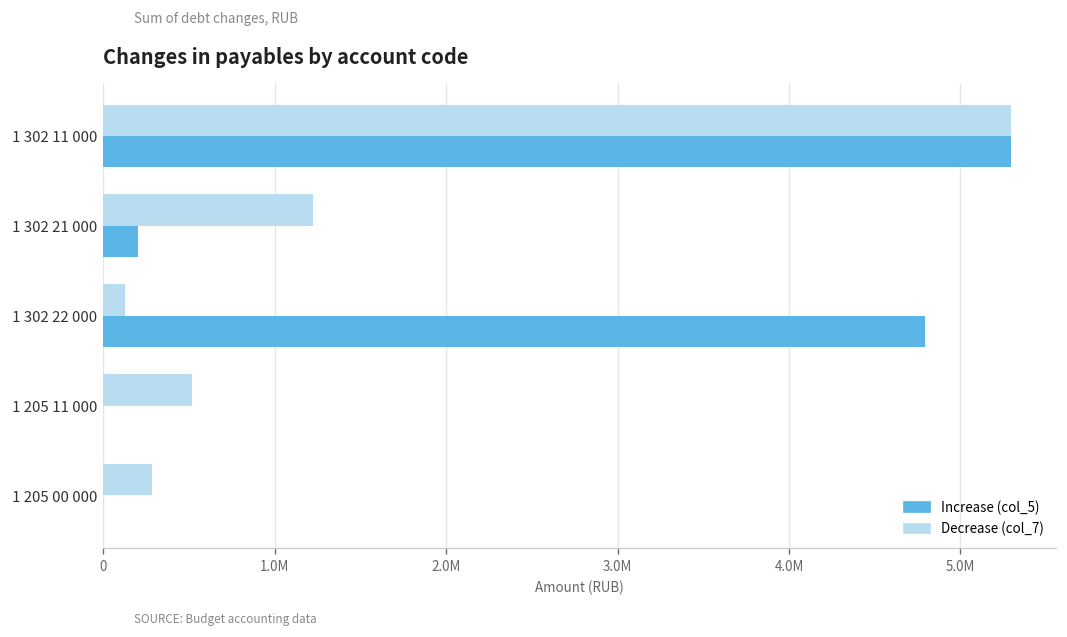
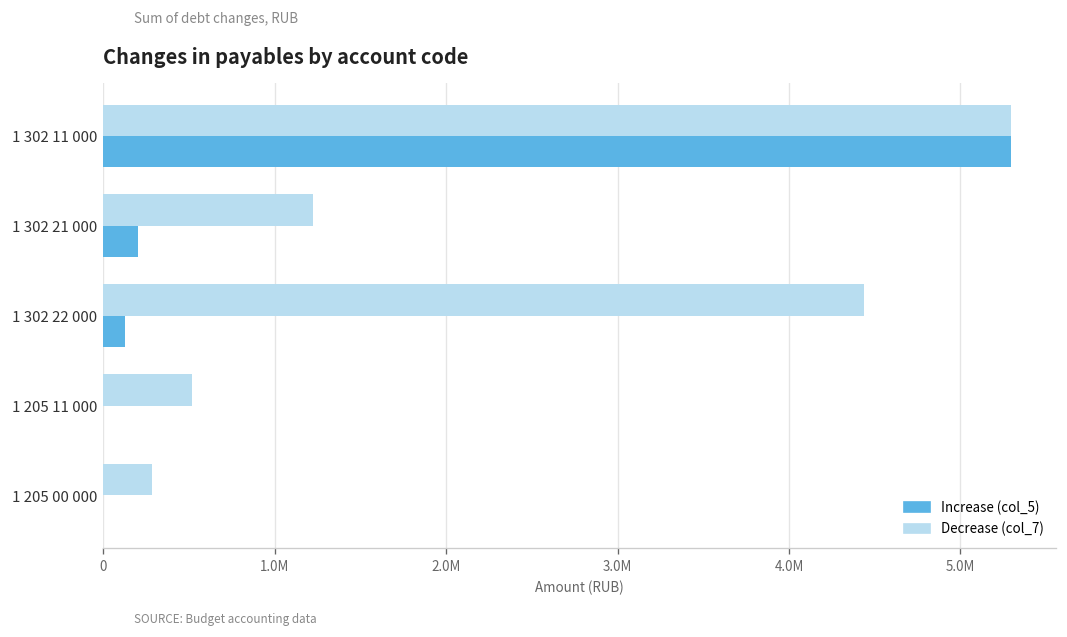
Decrease (col_7), 1 302 22 000: 130000 -> 4440000
Increase (col_5), 1 302 22 000: 4790000 -> 130000
